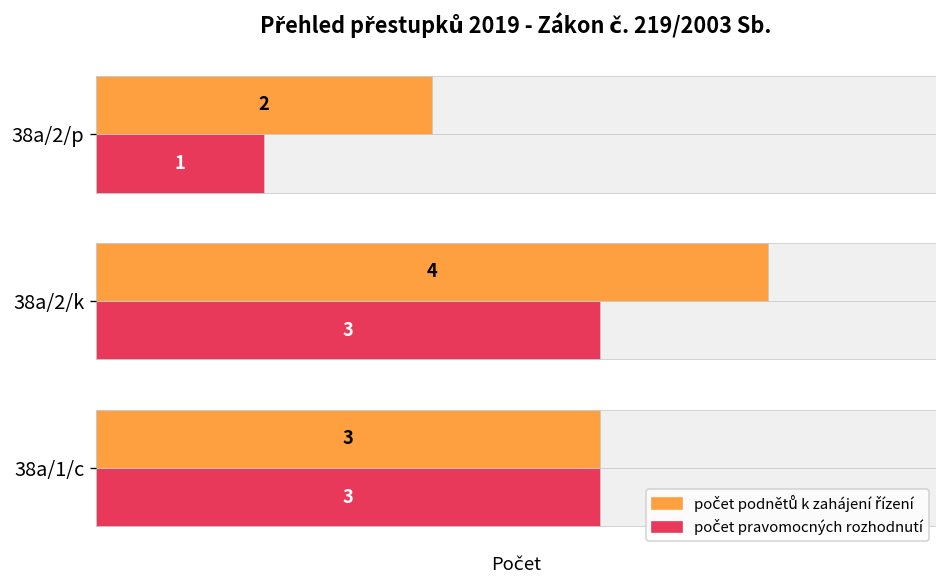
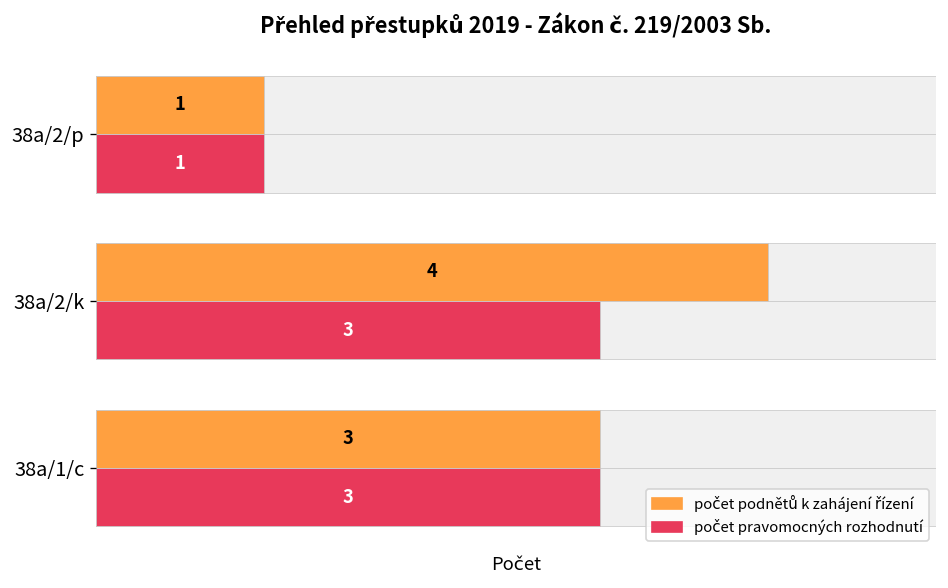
počet podnětů k zahájení řízení, 38a/2/p: 2 -> 1
